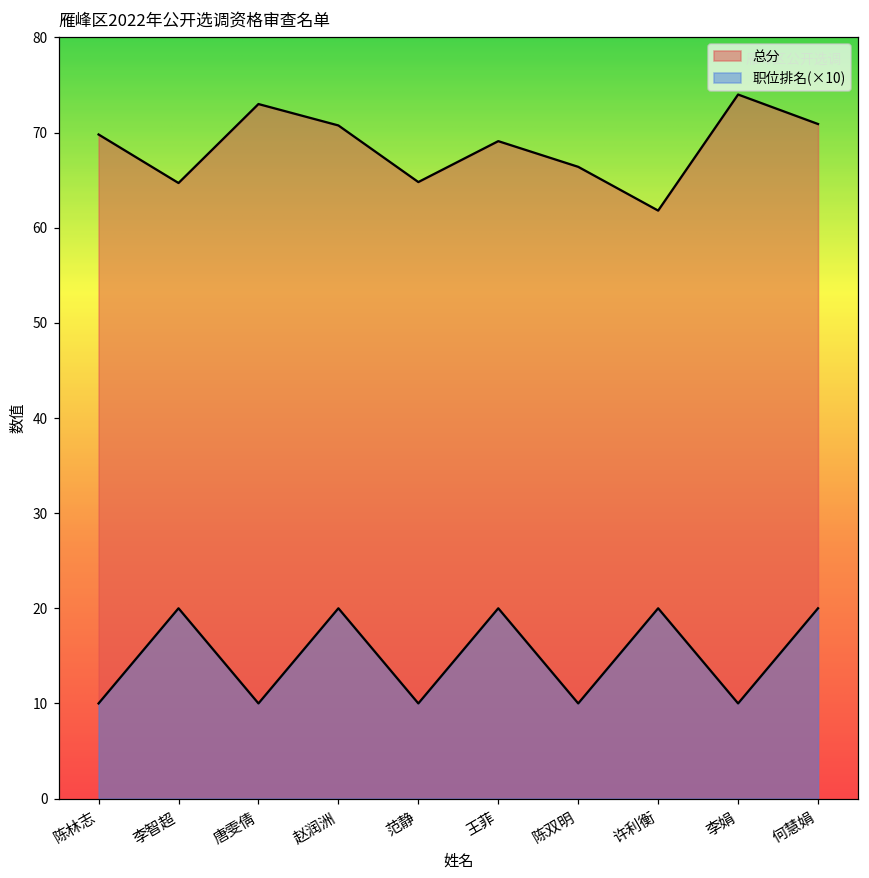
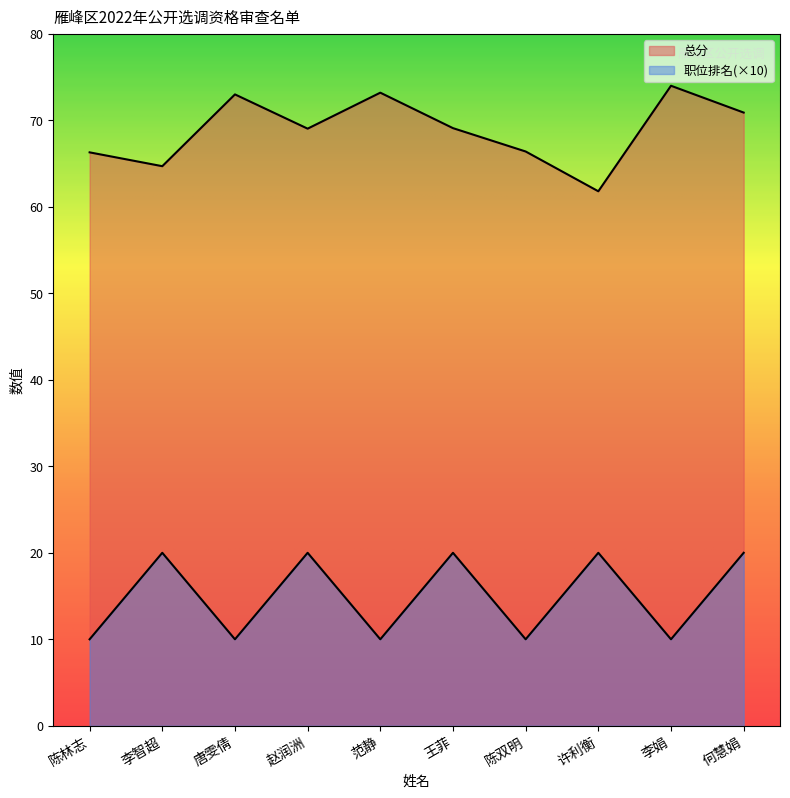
总分, 陈林志: 70 -> 66
总分, 赵润洲: 71 -> 69
总分, 范静: 65 -> 73
